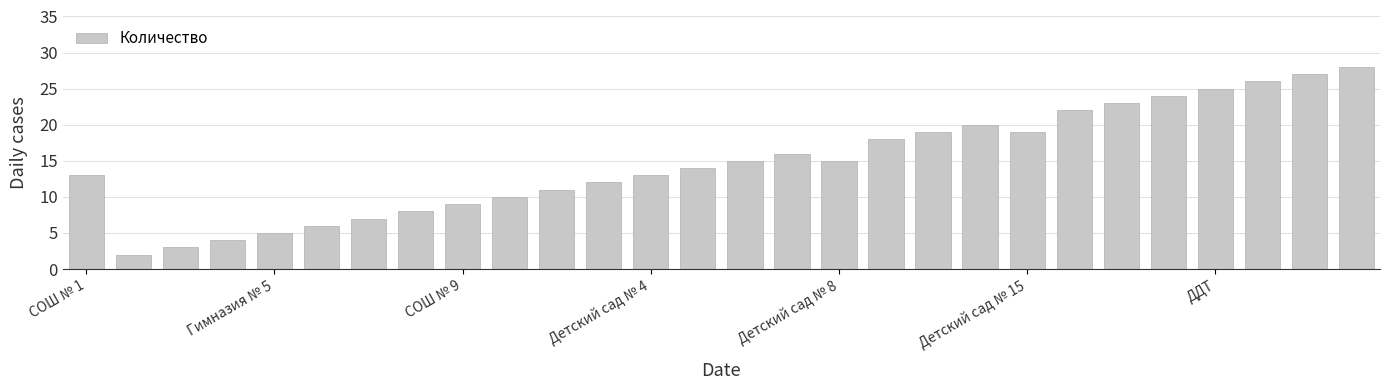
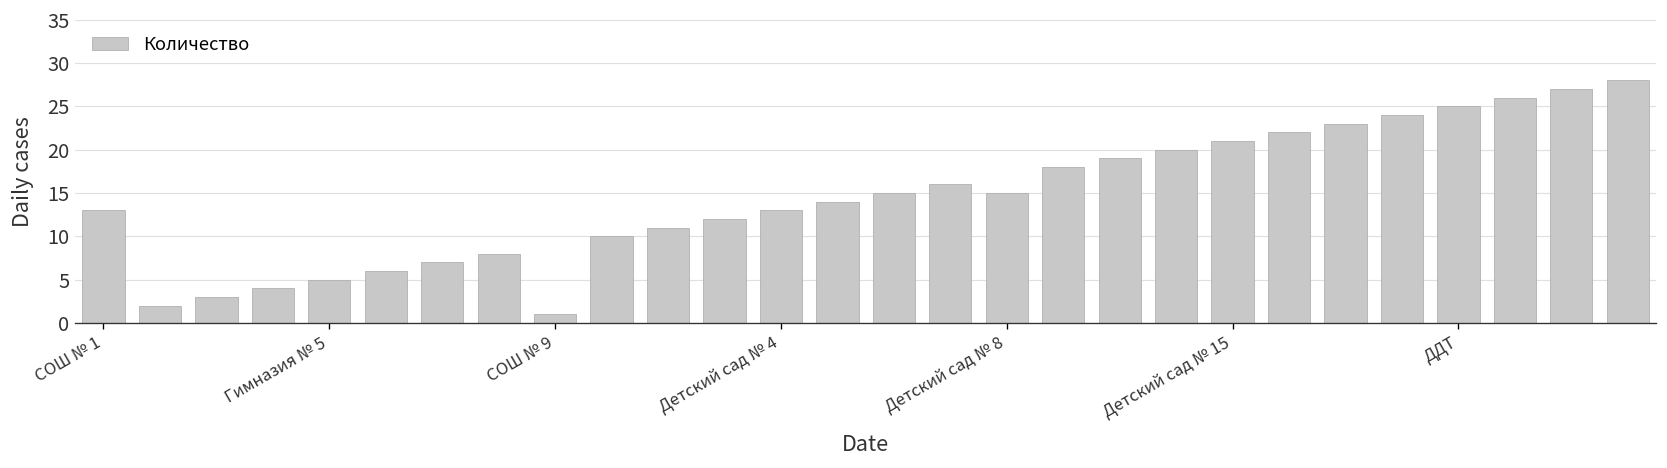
СОШ № 9: 9 -> 1
Детский сад № 15: 19 -> 21
